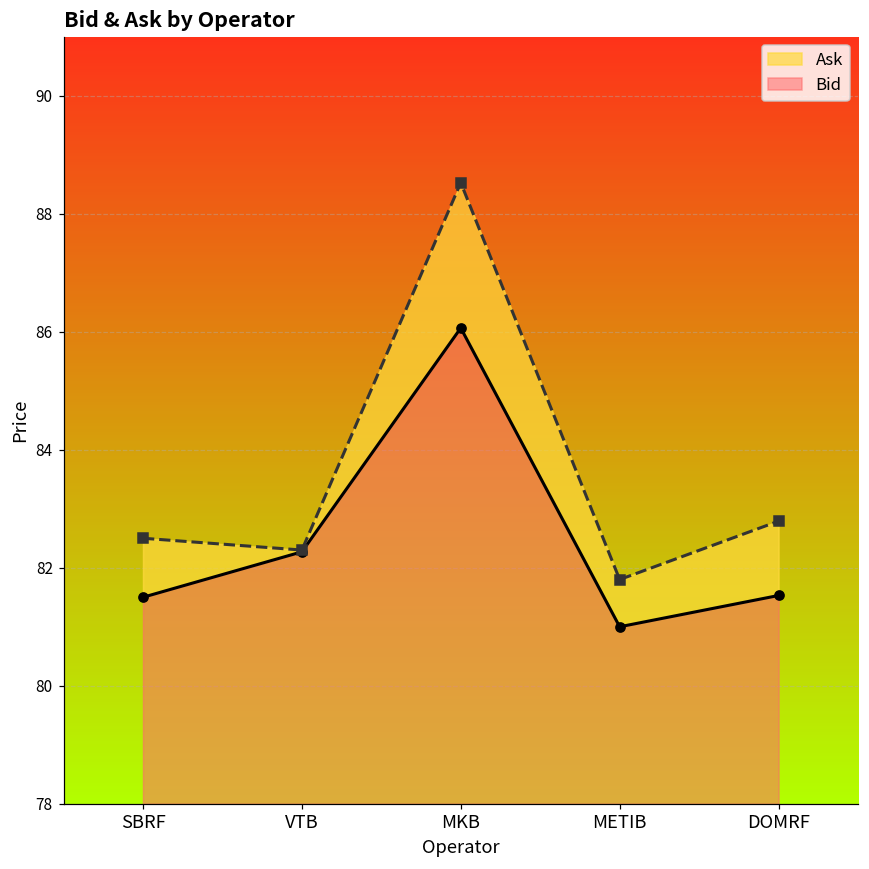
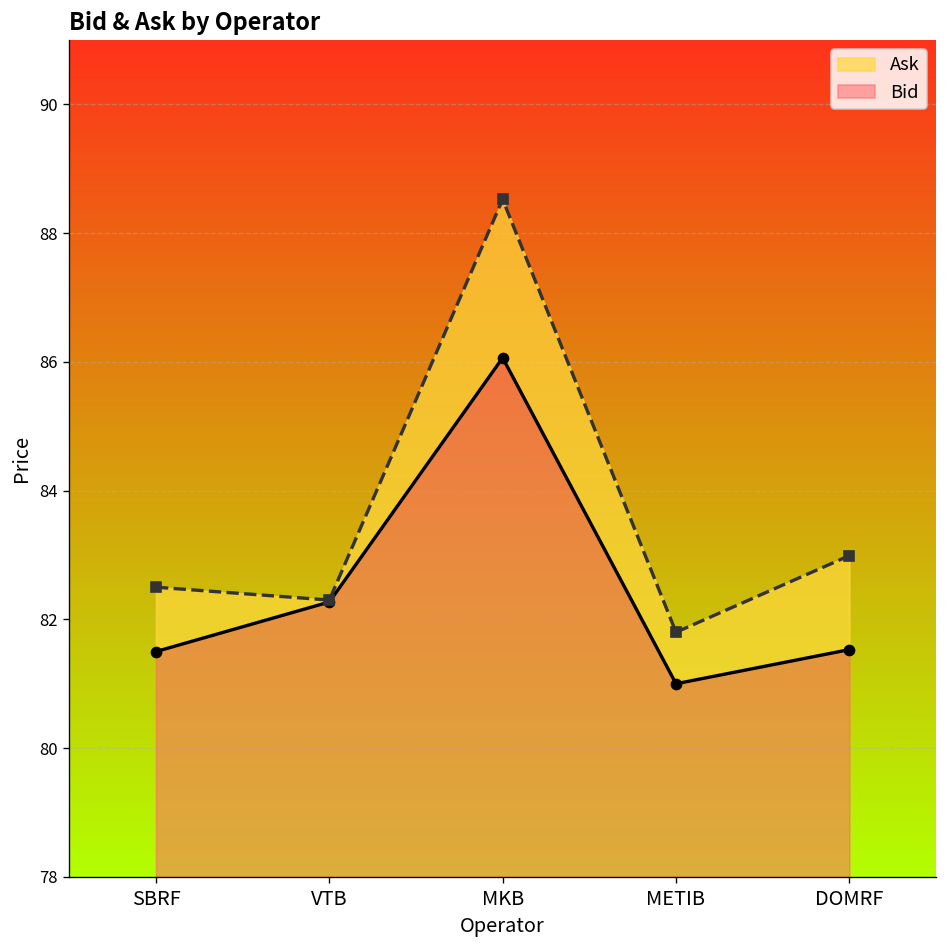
Ask, DOMRF: 82.8 -> 83.0
